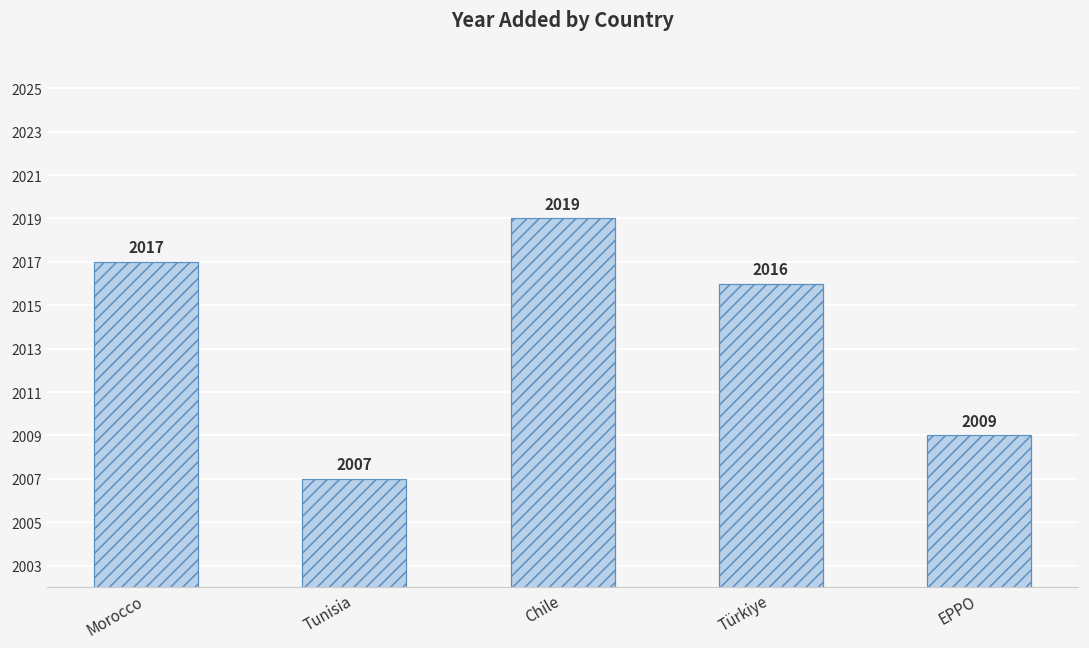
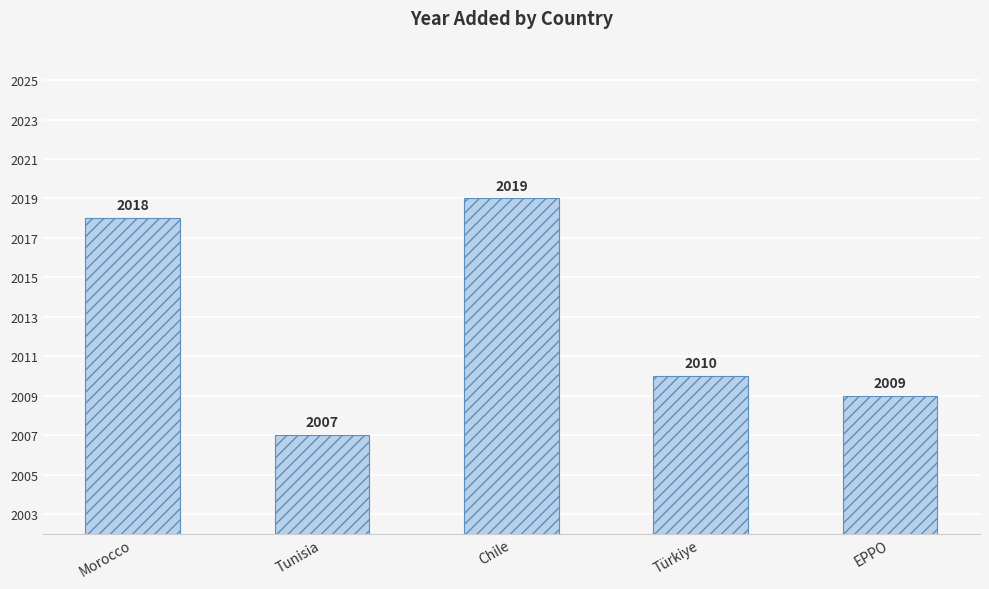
Morocco: 2017 -> 2018
Türkiye: 2016 -> 2010
